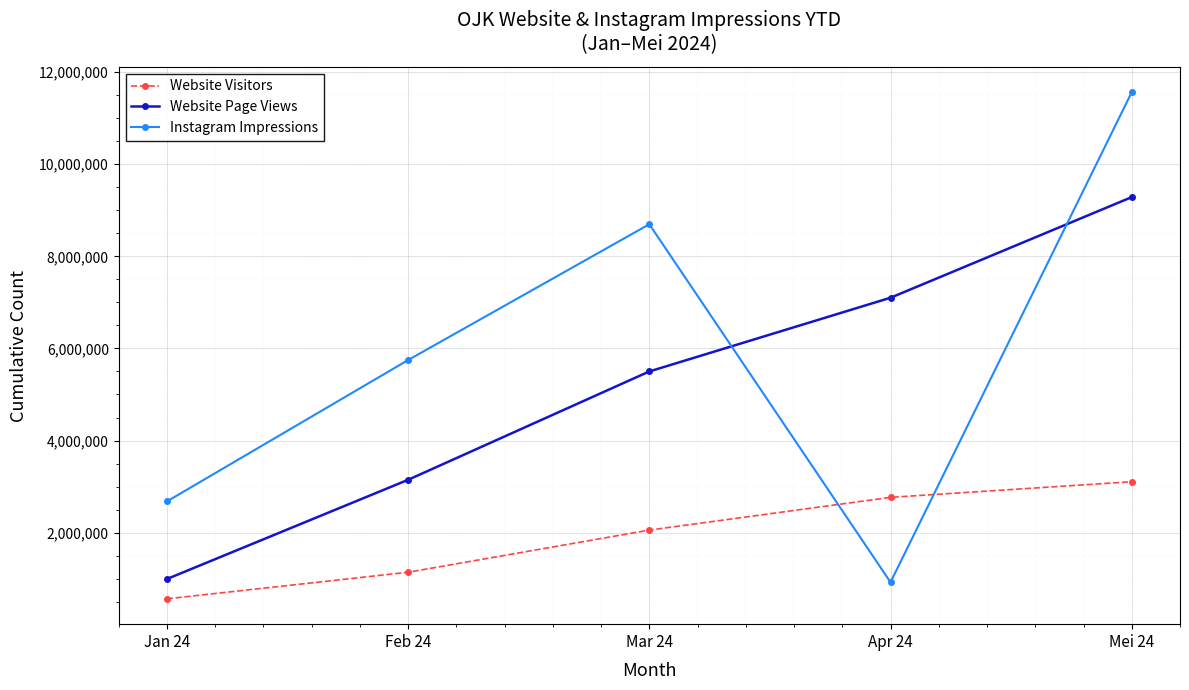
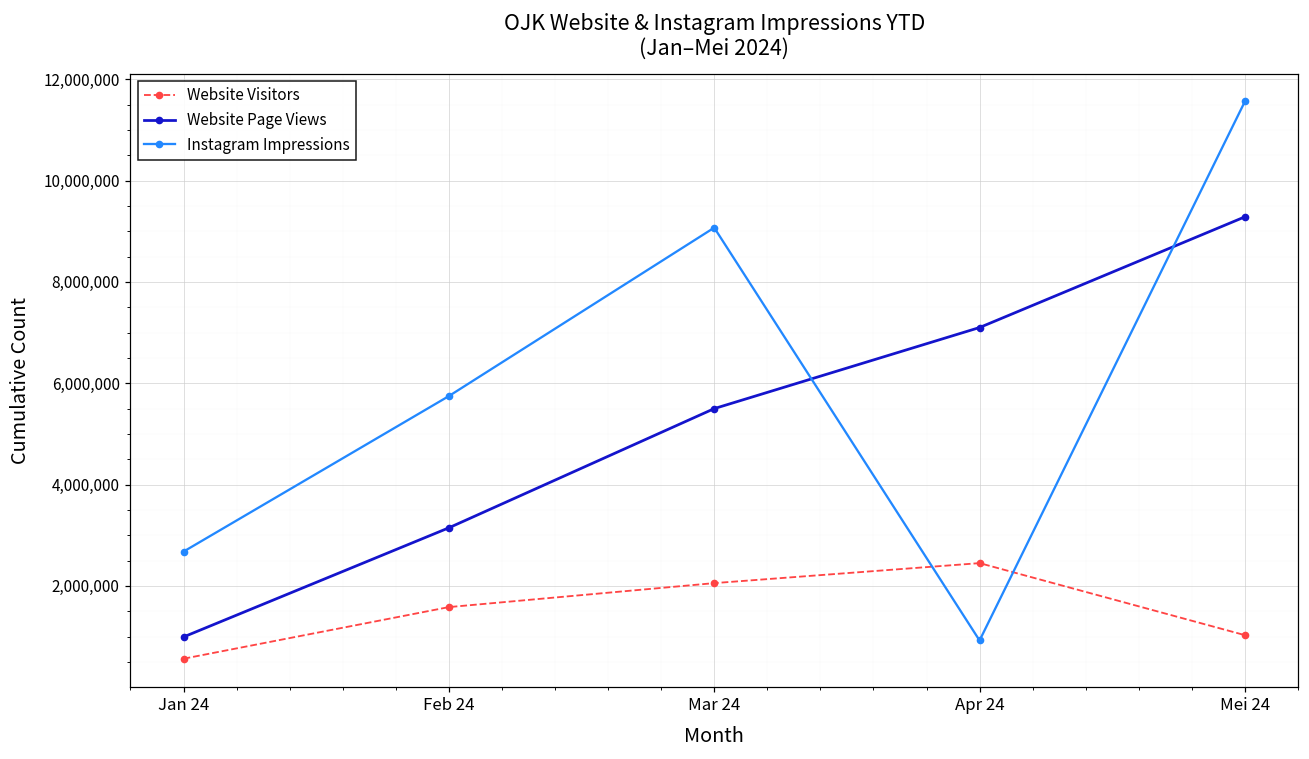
Website Visitors, Feb 24: 1,100,000 -> 1,600,000
Instagram Impressions, Mar 24: 8,700,000 -> 9,100,000
Website Visitors, Apr 24: 2,800,000 -> 2,500,000
Website Visitors, Mei 24: 3,100,000 -> 1,000,000
